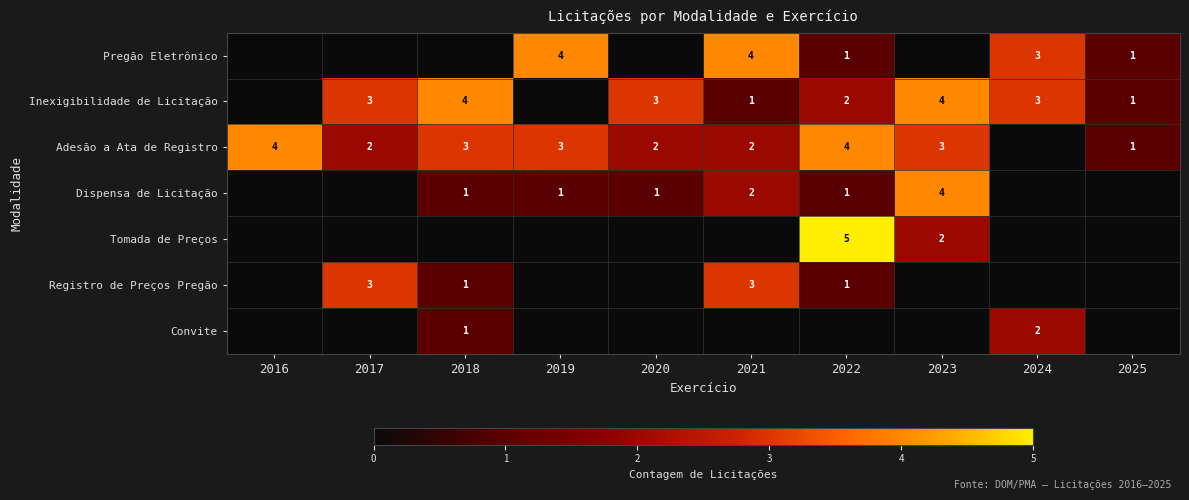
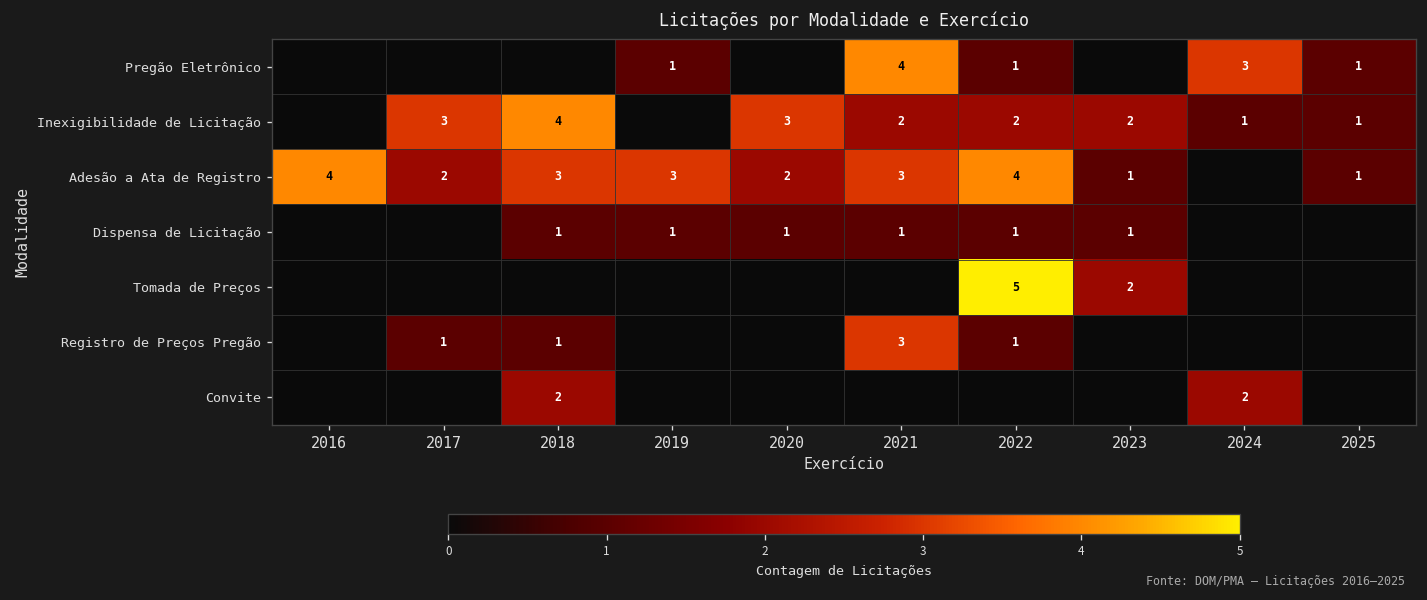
Pregão Eletrônico, 2019: 4 -> 1
Inexigibilidade de Licitação, 2021: 1 -> 2
Inexigibilidade de Licitação, 2023: 4 -> 2
Inexigibilidade de Licitação, 2024: 3 -> 1
Adesão a Ata de Registro, 2021: 2 -> 3
Adesão a Ata de Registro, 2023: 3 -> 1
Dispensa de Licitação, 2021: 2 -> 1
Dispensa de Licitação, 2023: 4 -> 1
Registro de Preços Pregão, 2017: 3 -> 1
Convite, 2018: 1 -> 2
